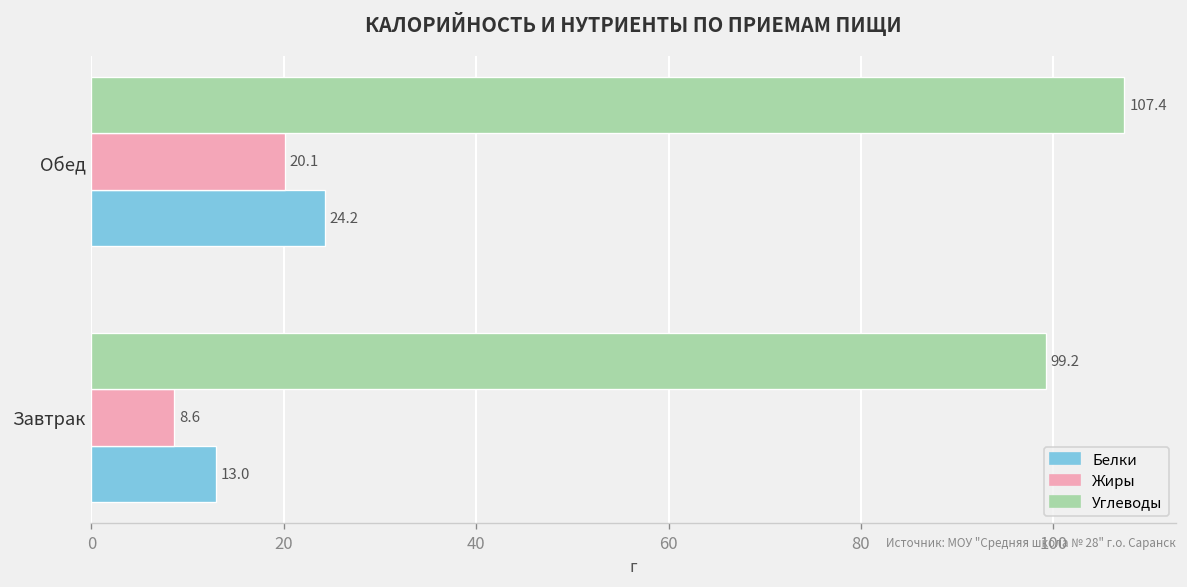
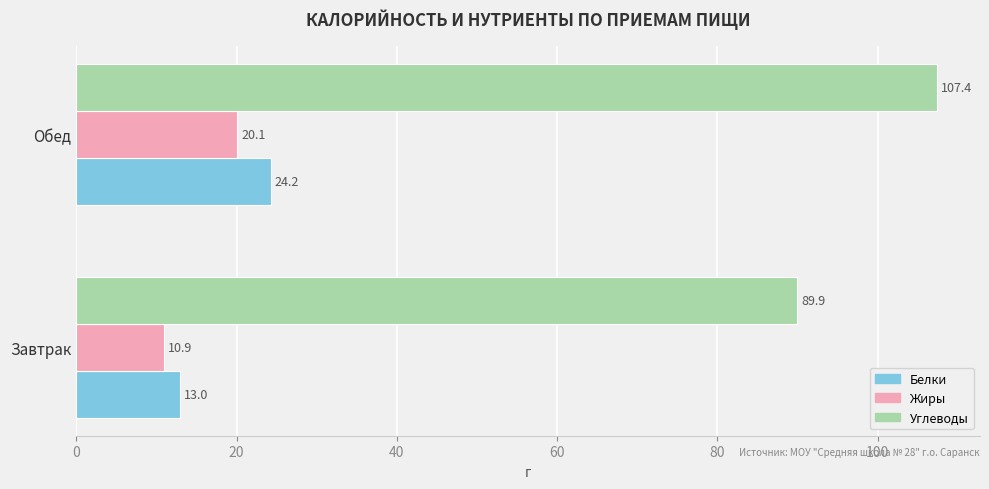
Углеводы, Завтрак: 99.2 -> 89.9
Жиры, Завтрак: 8.6 -> 10.9
